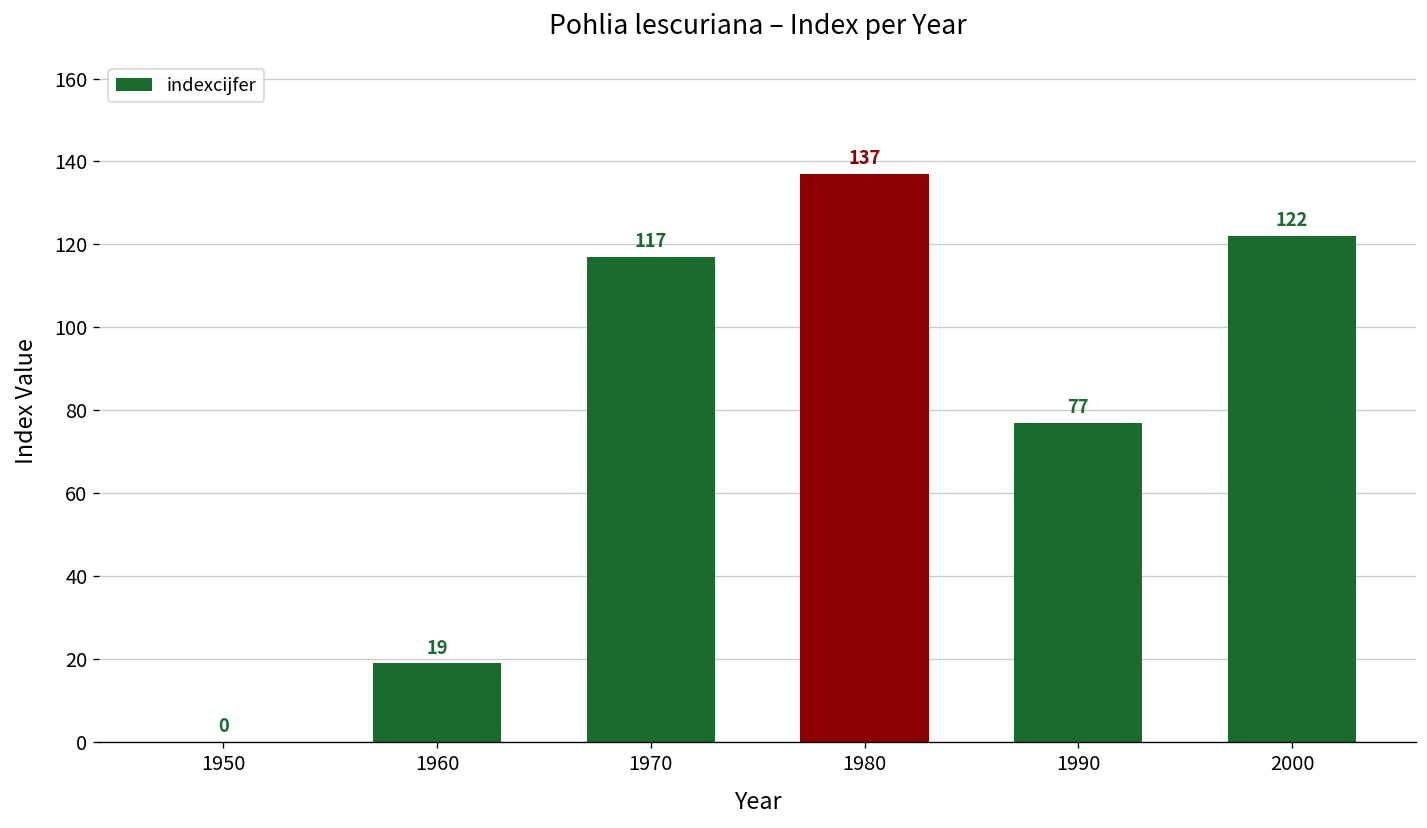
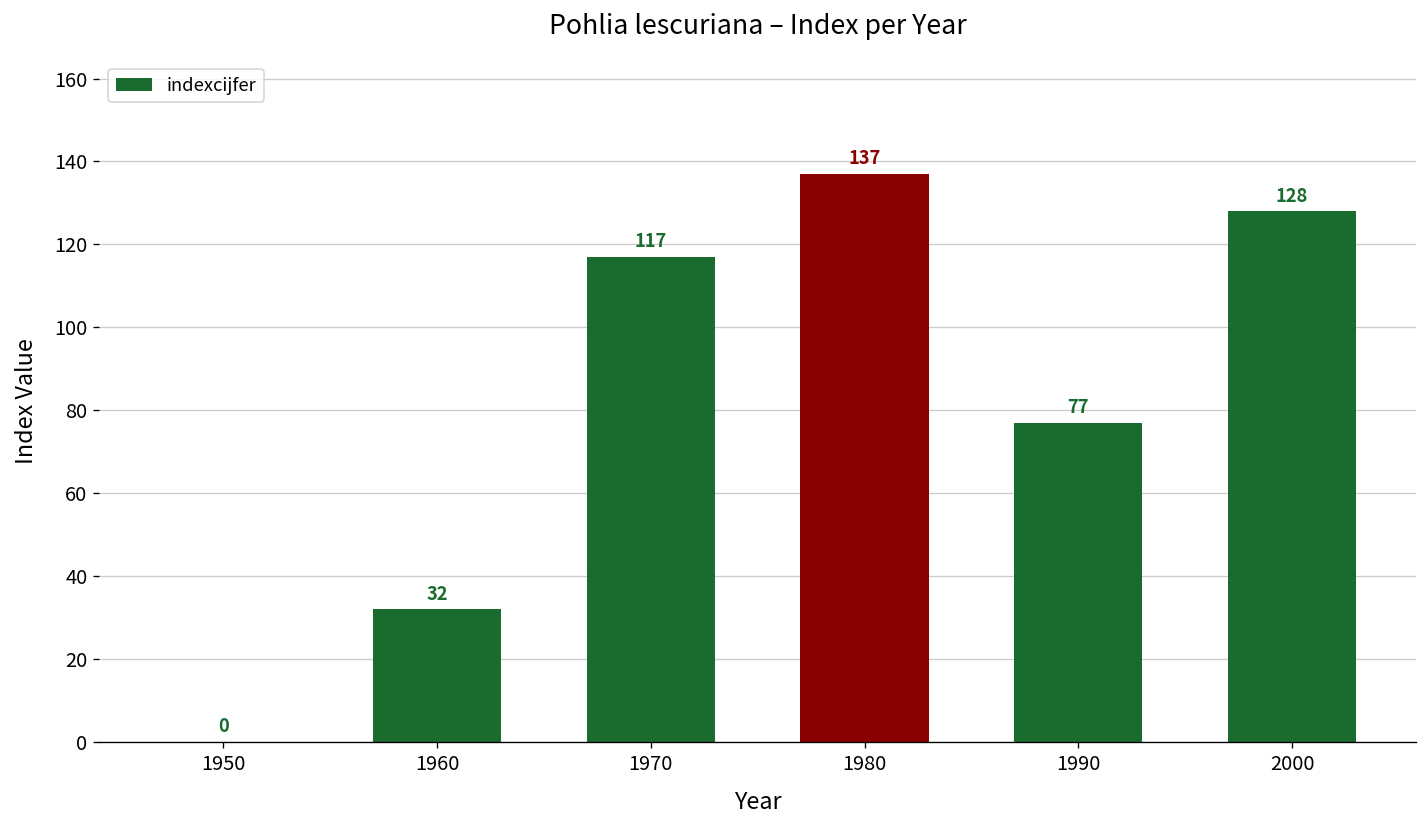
1960: 19 -> 32
2000: 122 -> 128
